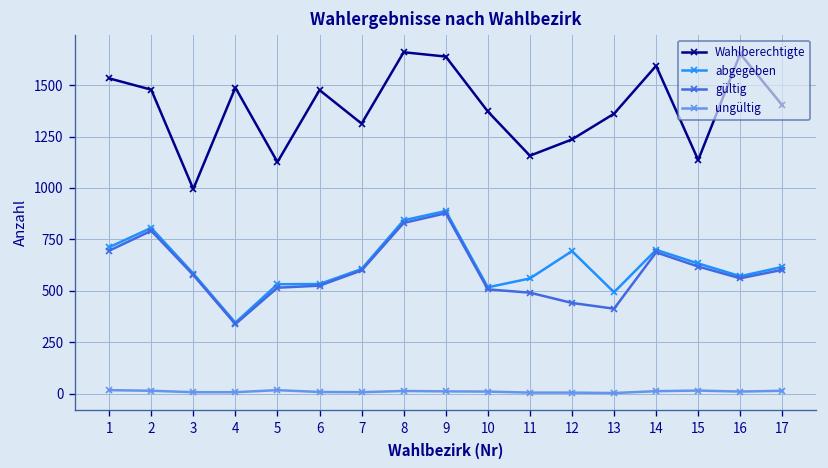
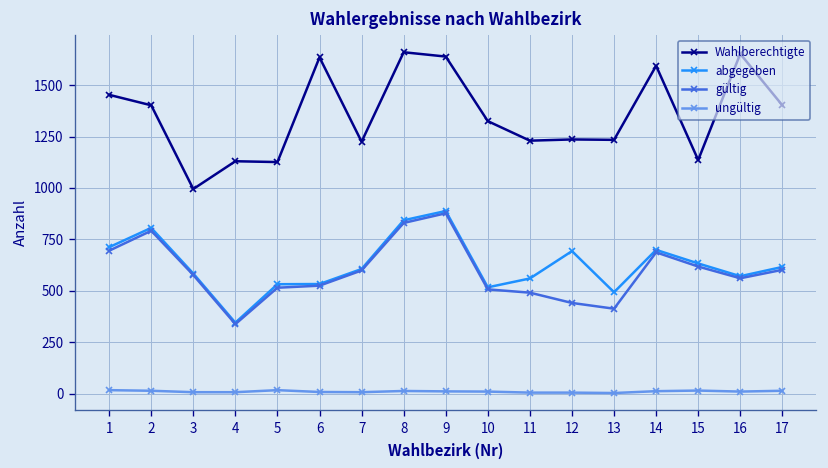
Wahlberechtigte, 1: 1530 -> 1450
Wahlberechtigte, 2: 1480 -> 1400
Wahlberechtigte, 4: 1490 -> 1130
Wahlberechtigte, 6: 1480 -> 1640
Wahlberechtigte, 7: 1310 -> 1230
Wahlberechtigte, 10: 1370 -> 1330
Wahlberechtigte, 11: 1160 -> 1230
Wahlberechtigte, 13: 1360 -> 1230
